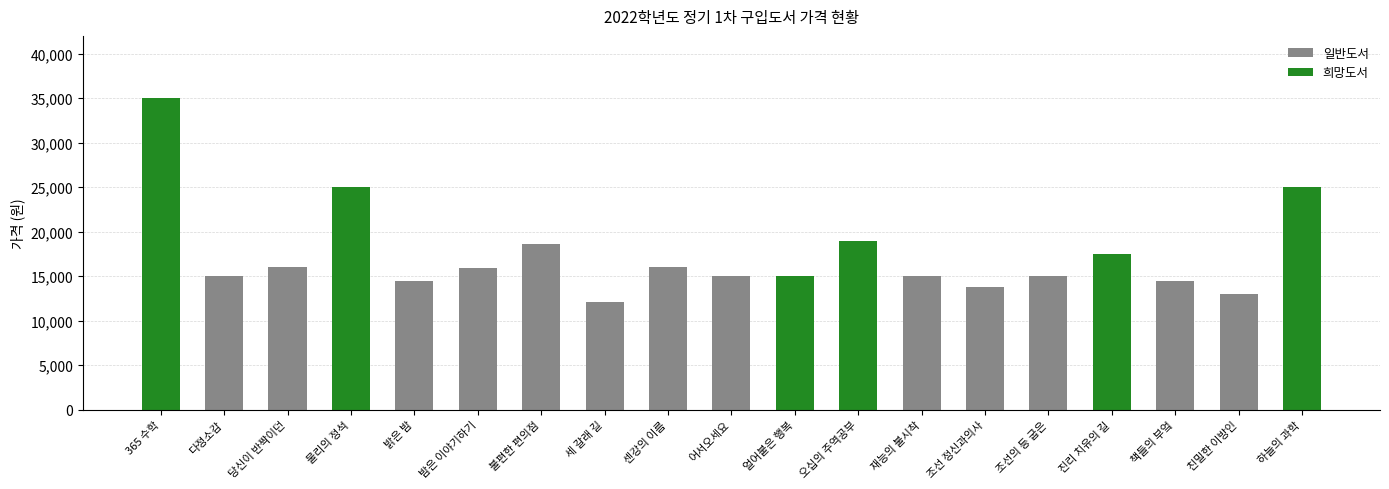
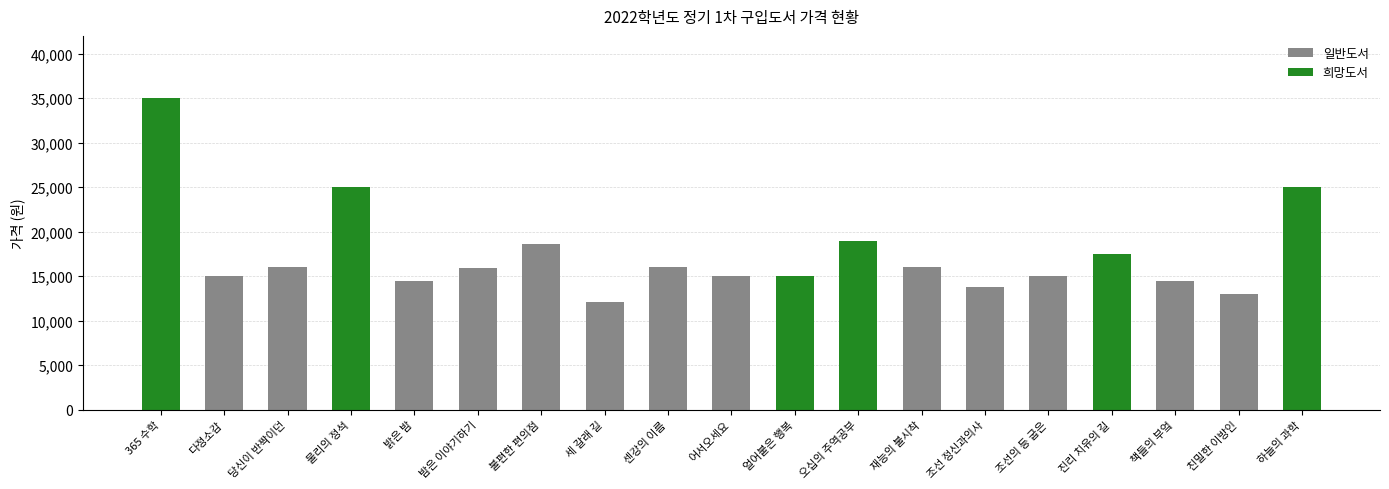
일반도서, 재능의 불시착: 15,000 -> 16,000
